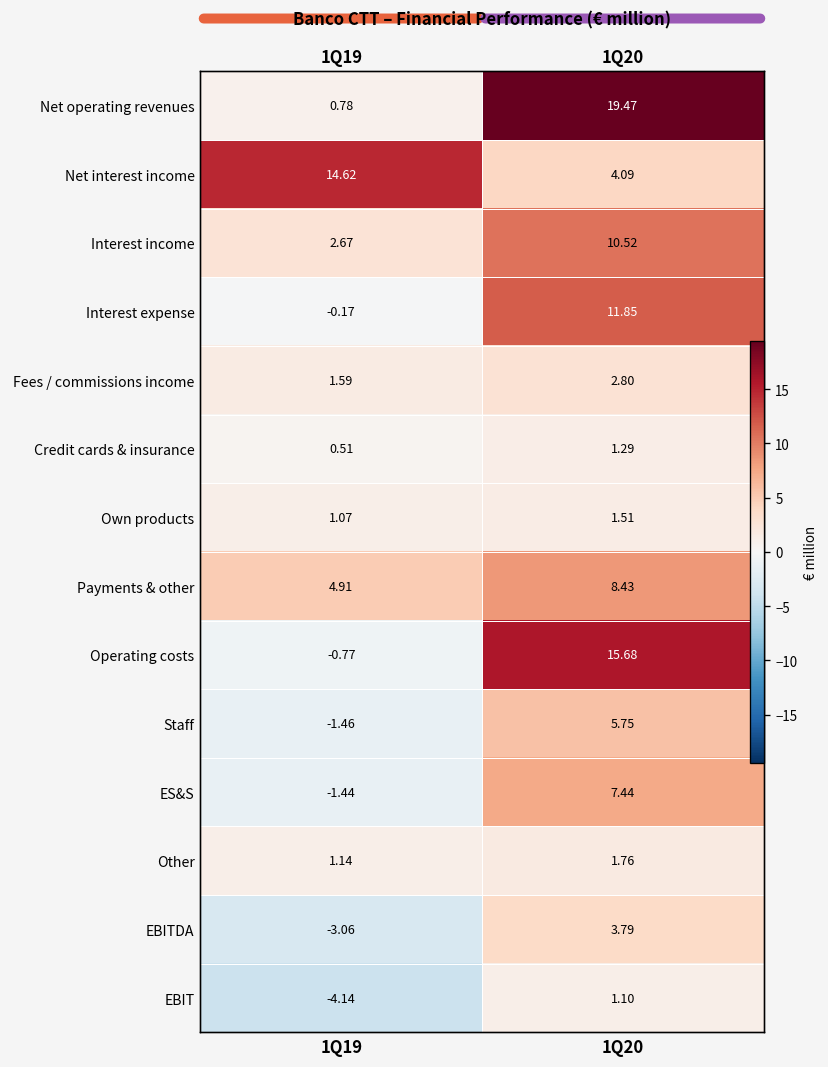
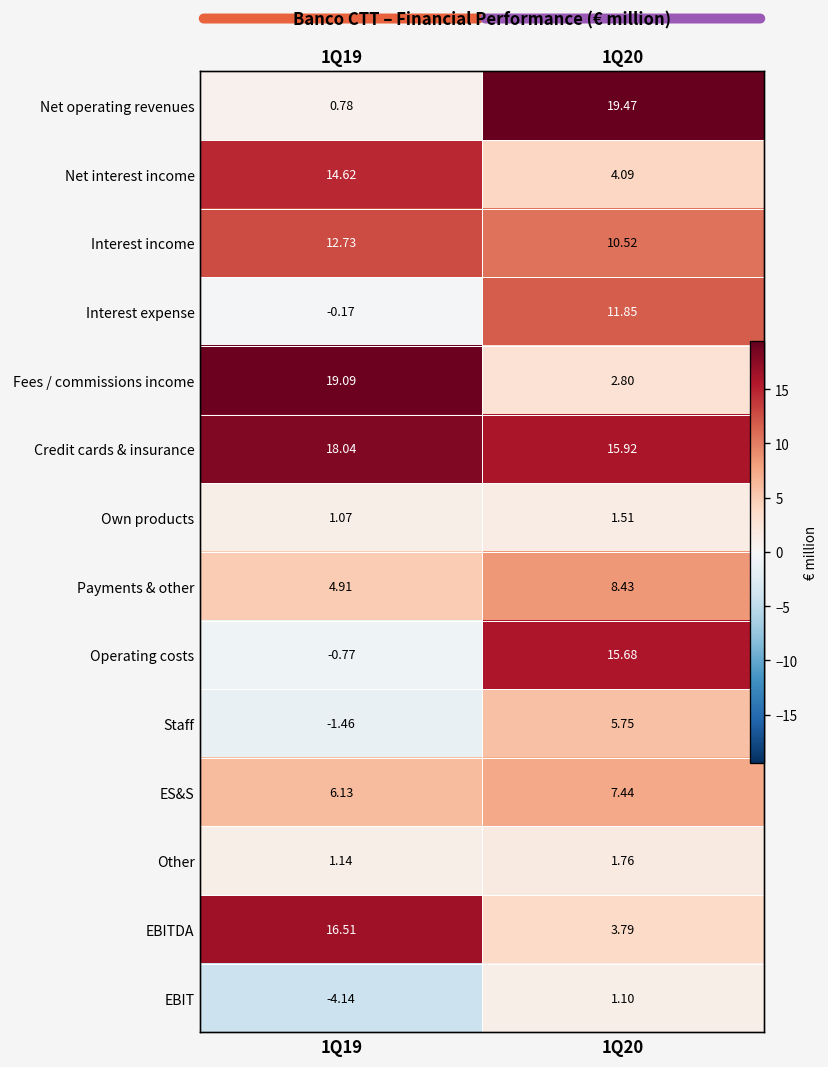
Interest income, 1Q19: 2.67 -> 12.73
Fees / commissions income, 1Q19: 1.59 -> 19.09
Credit cards & insurance, 1Q19: 0.51 -> 18.04
Credit cards & insurance, 1Q20: 1.29 -> 15.92
ES&S, 1Q19: -1.44 -> 6.13
EBITDA, 1Q19: -3.06 -> 16.51
